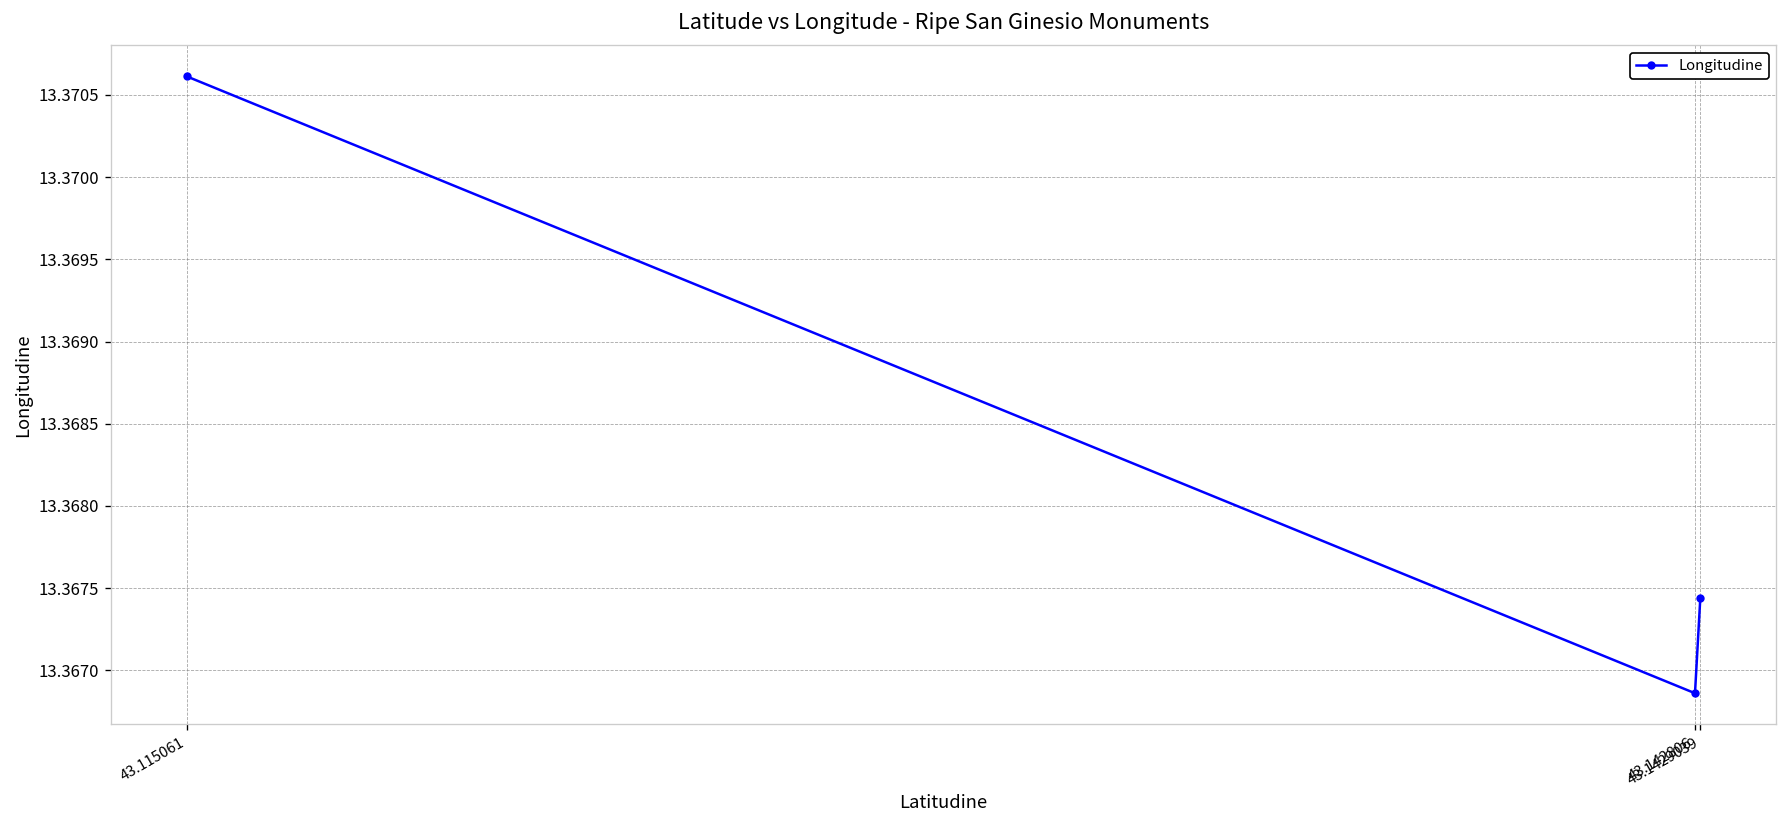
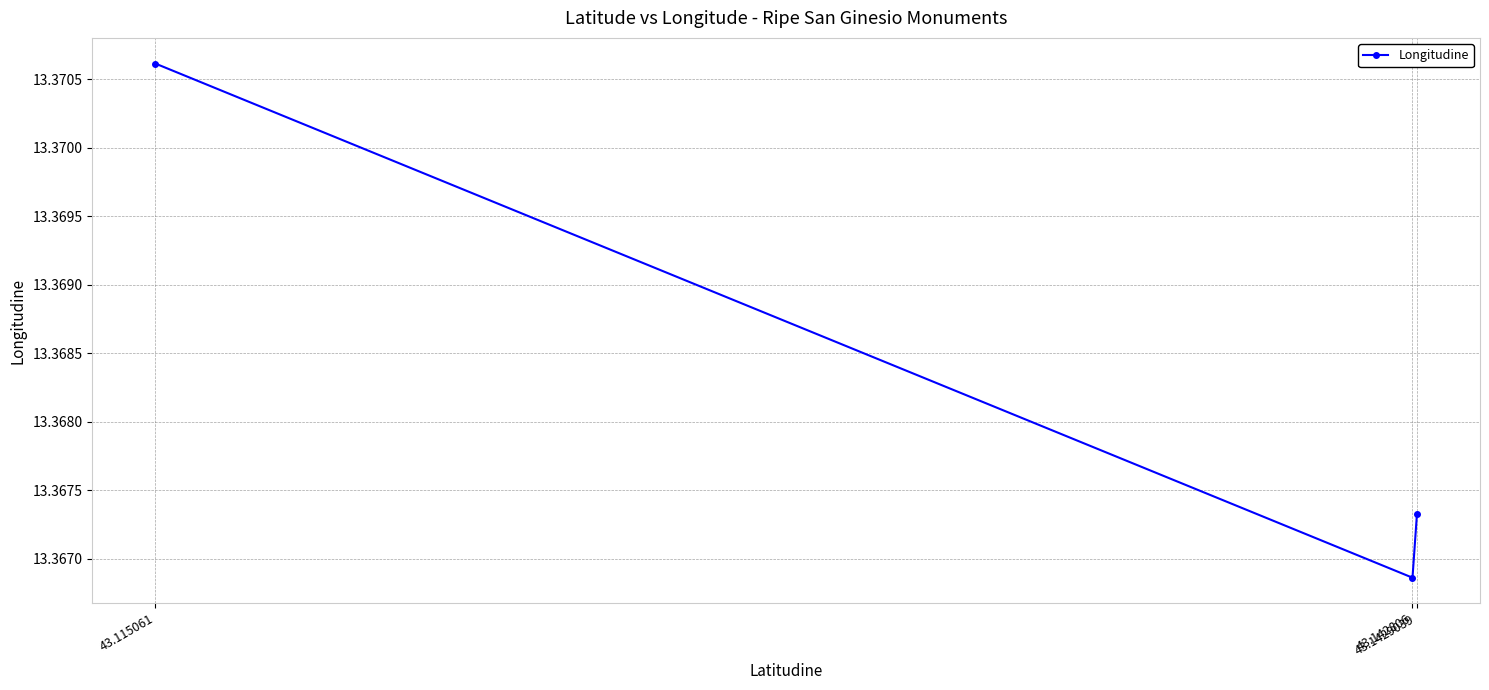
43.1429039: 13.36744 -> 13.36732
